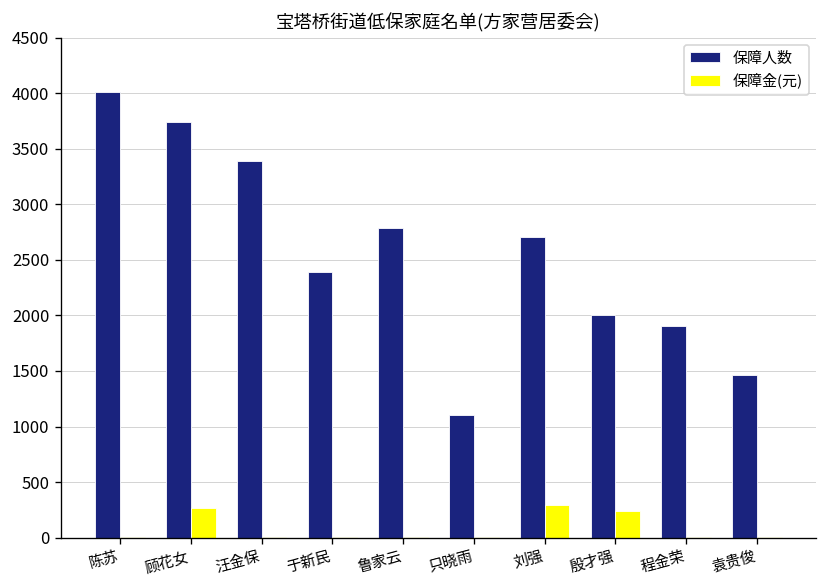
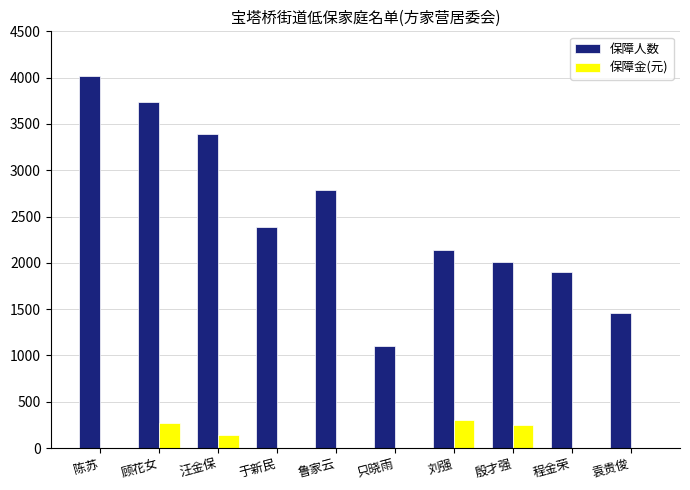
保障金(元), 汪金保: 0 -> 100
保障人数, 刘强: 2700 -> 2100
